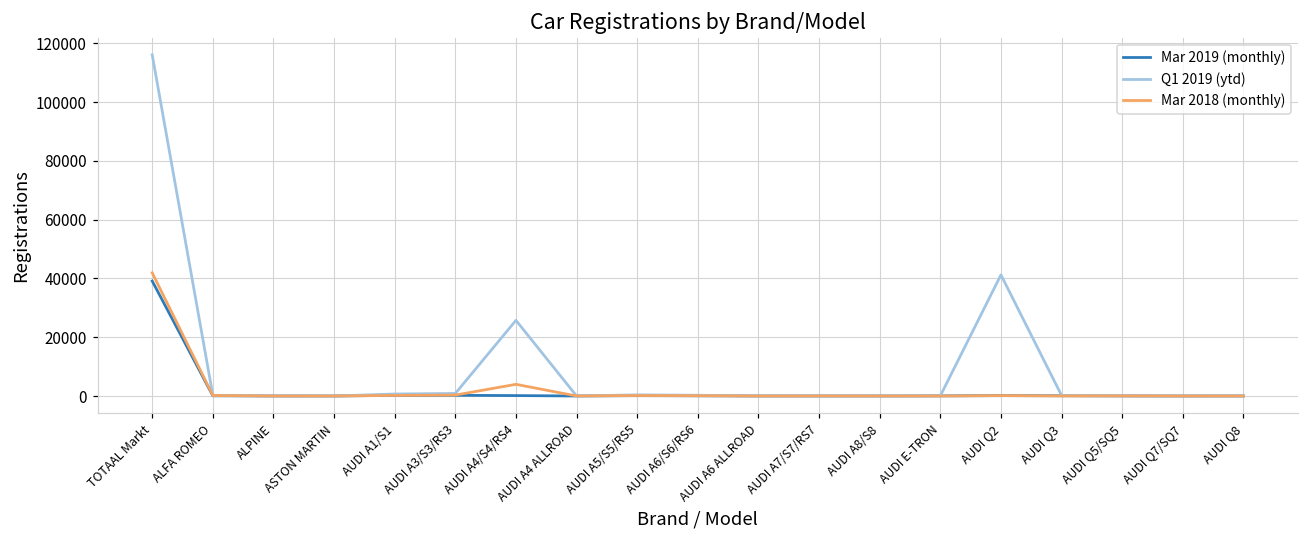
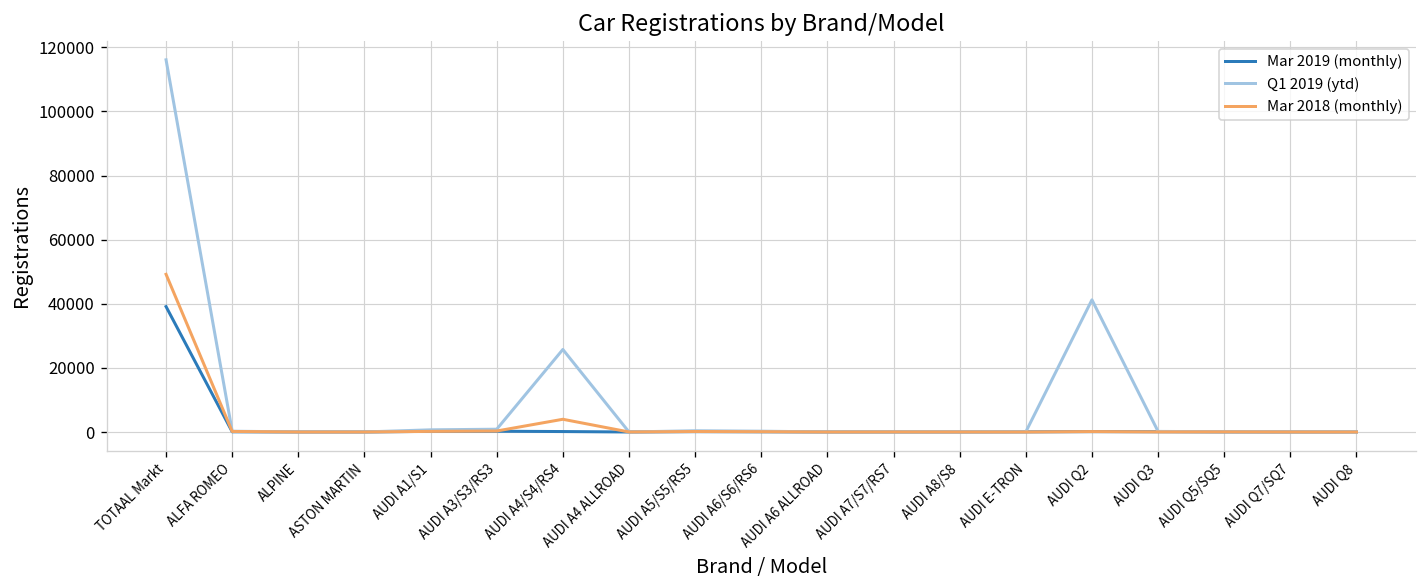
Mar 2018 (monthly), TOTAAL Markt: 42000 -> 49000
